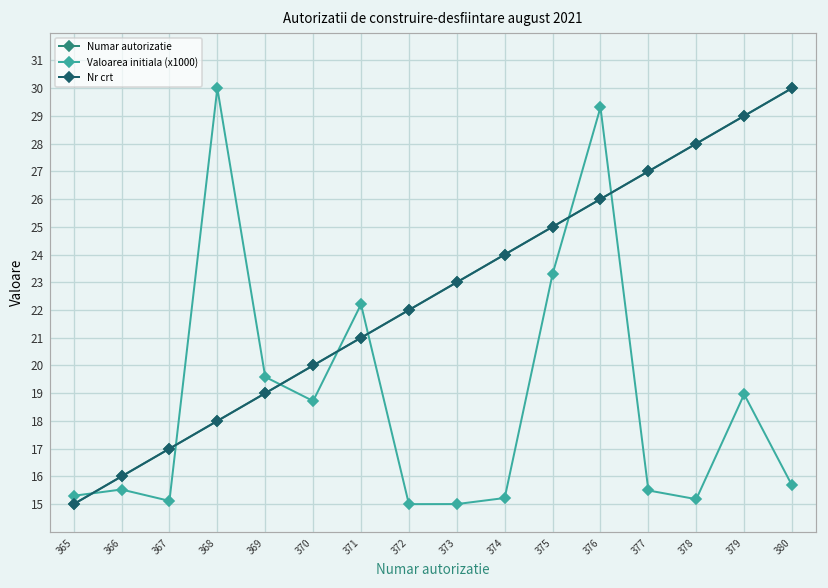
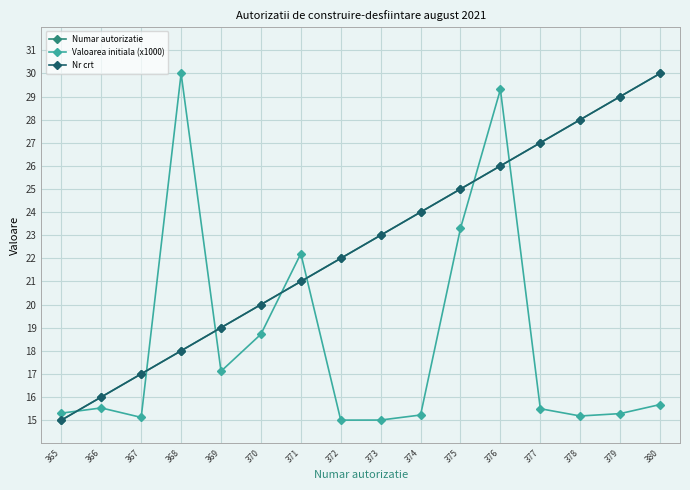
Valoarea initiala (x1000), 369: 19.6 -> 17.1
Valoarea initiala (x1000), 379: 19.0 -> 15.3
